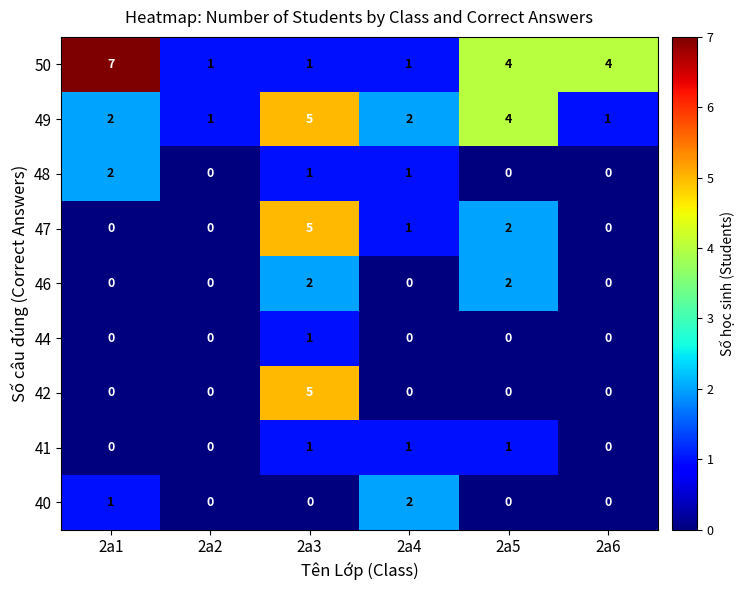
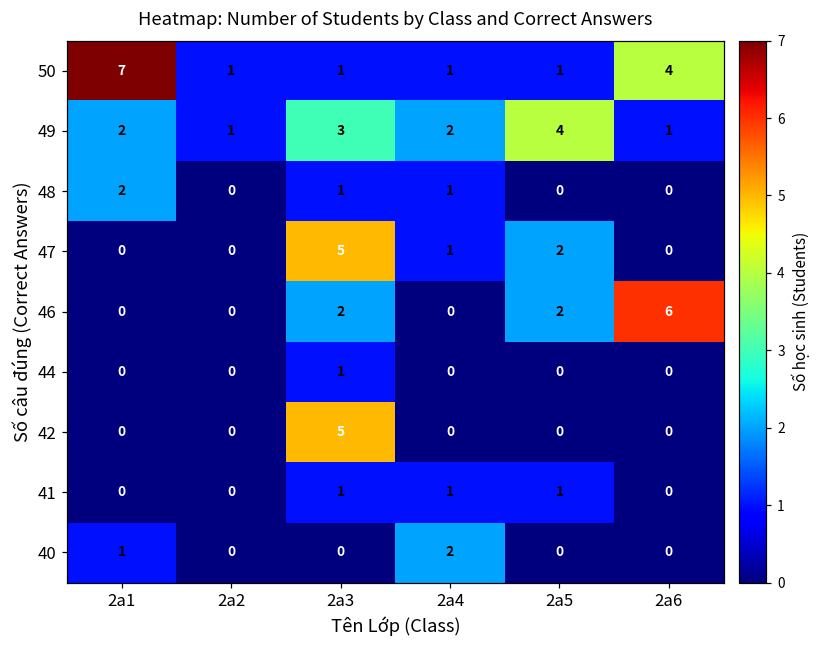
50, 2a5: 4 -> 1
49, 2a3: 5 -> 3
46, 2a6: 0 -> 6
